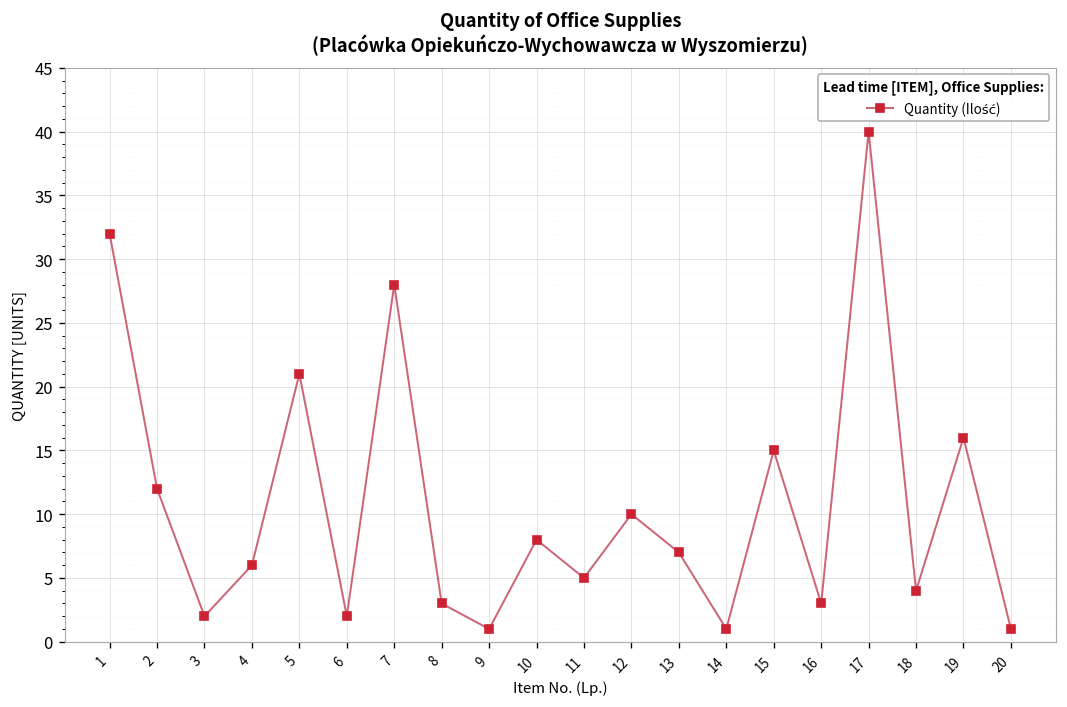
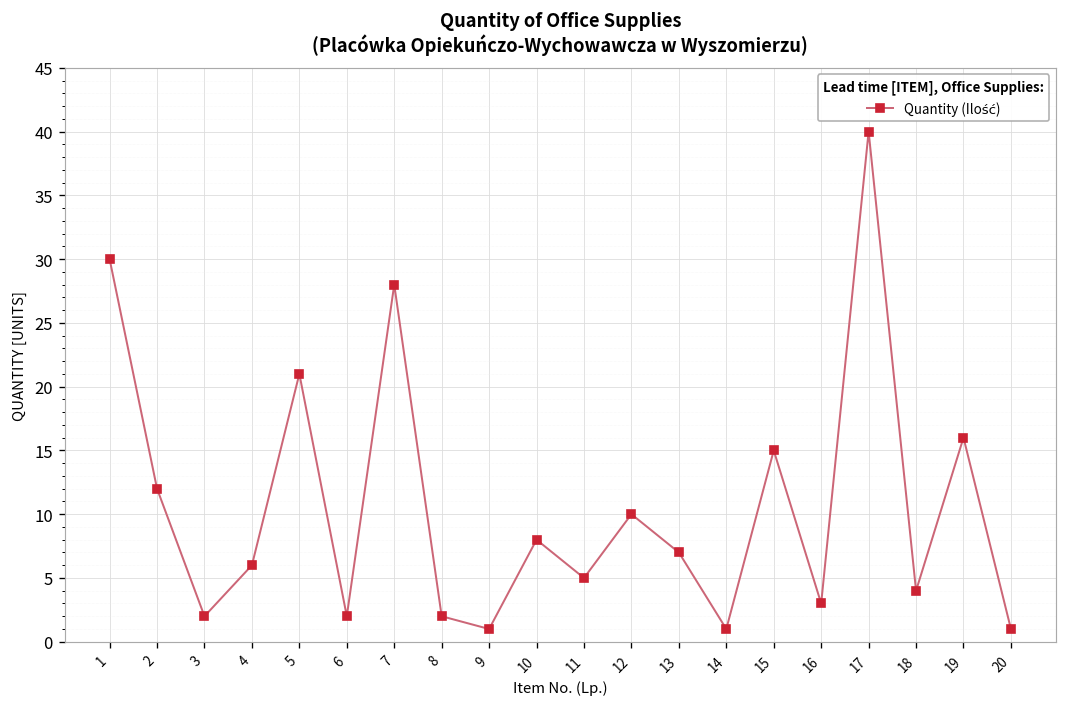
1: 32 -> 30
8: 3 -> 2
